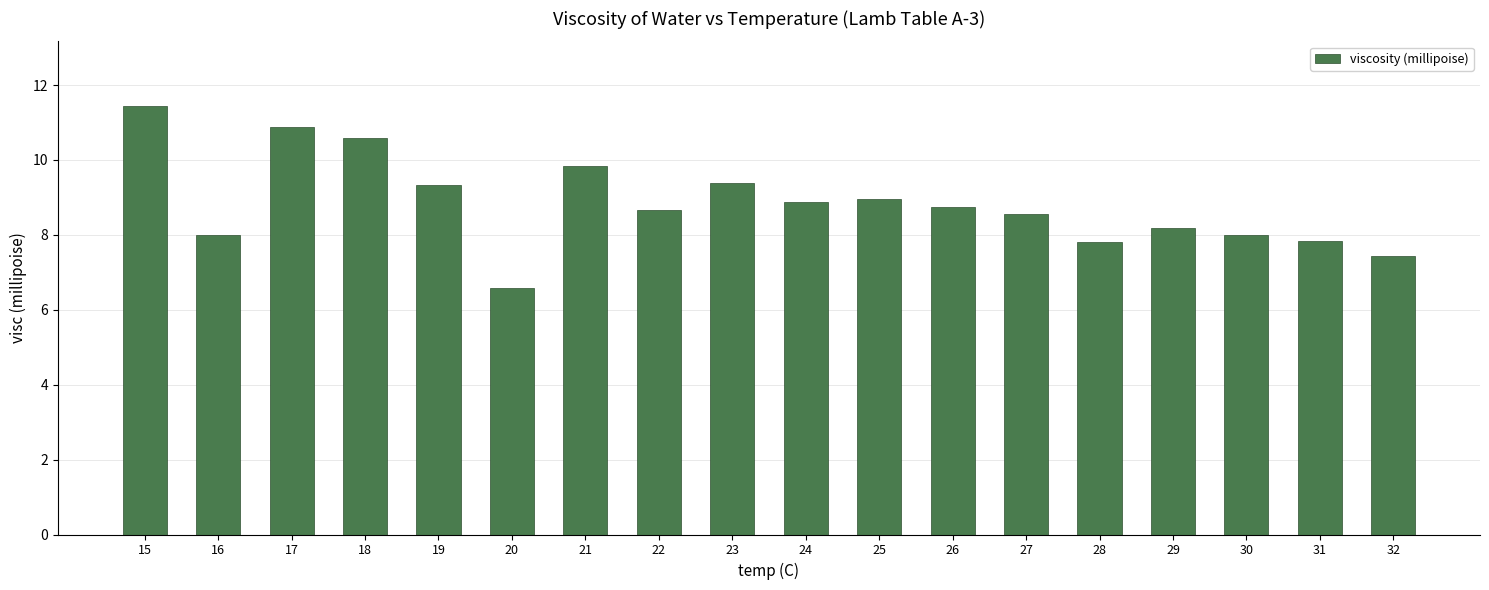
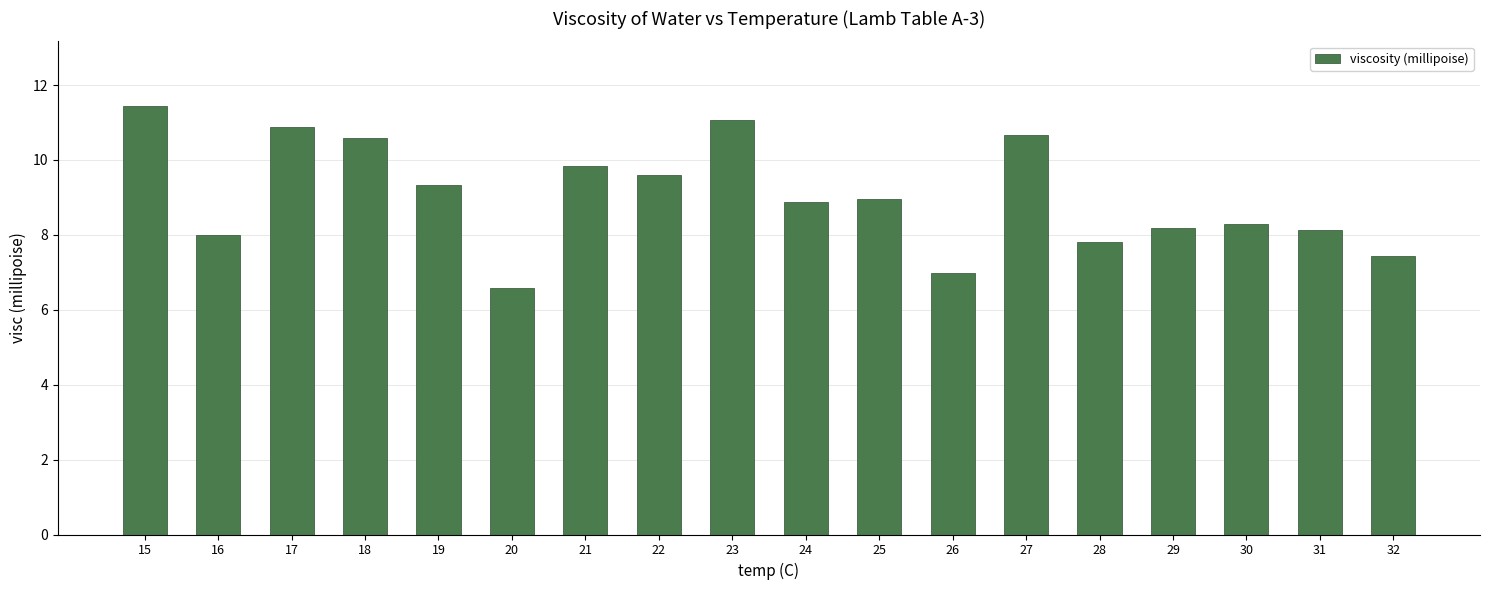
22: 8.7 -> 9.6
23: 9.4 -> 11.1
26: 8.8 -> 7.0
27: 8.6 -> 10.7
30: 8.0 -> 8.3
31: 7.8 -> 8.1
